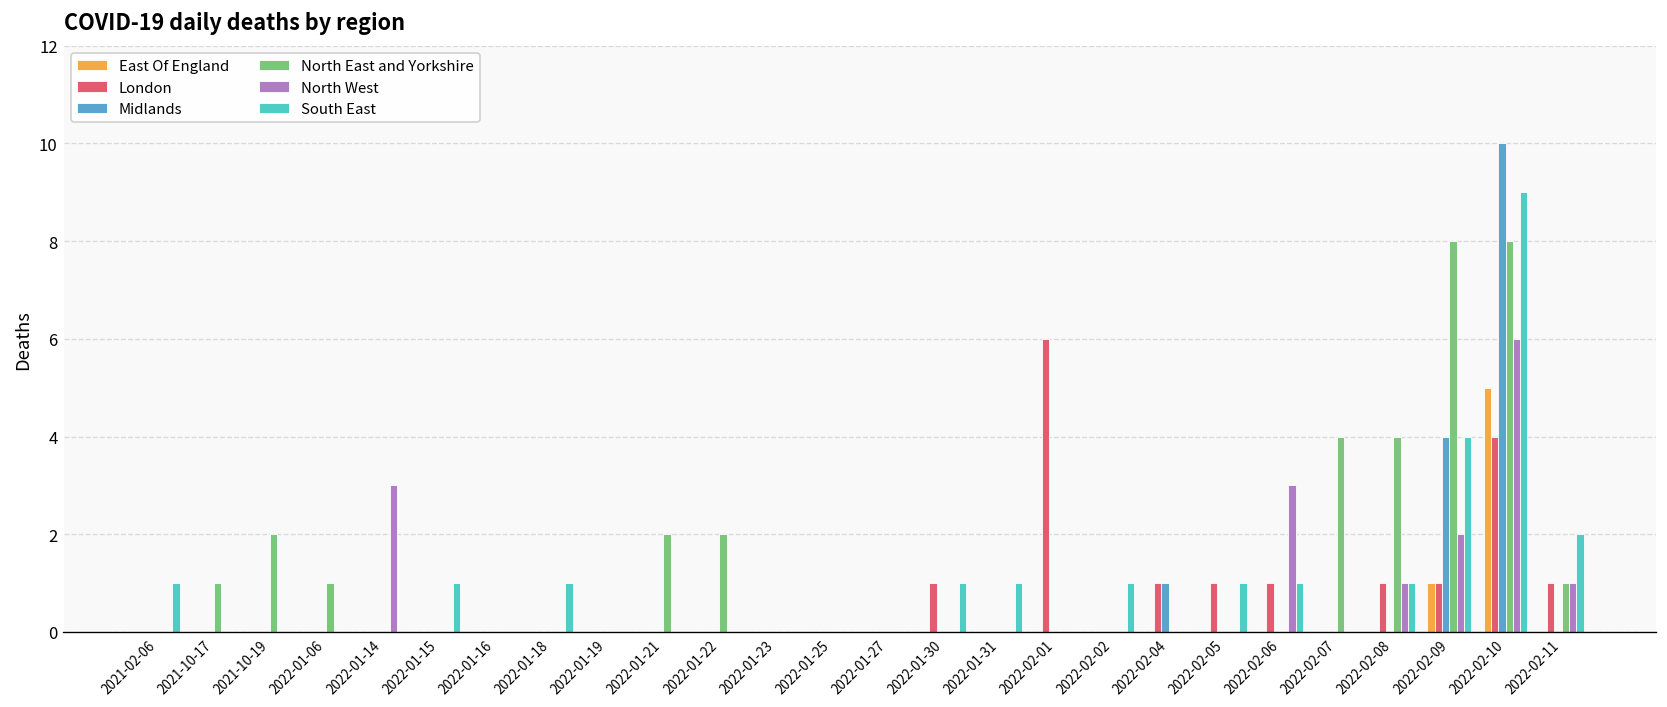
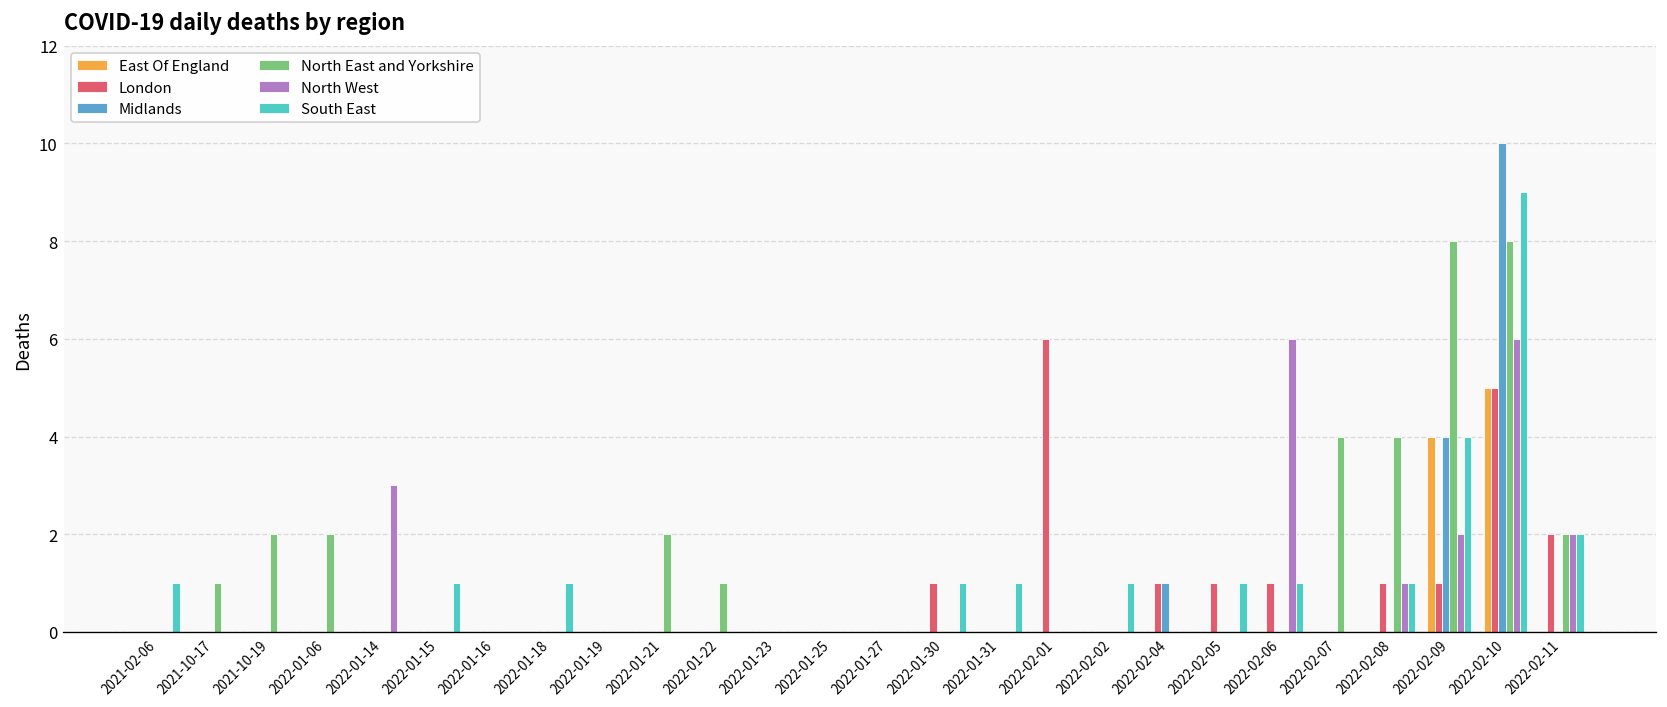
North East and Yorkshire, 2022-01-06: 1 -> 2
North East and Yorkshire, 2022-01-22: 2 -> 1
North West, 2022-02-06: 3 -> 6
East Of England, 2022-02-09: 1 -> 4
London, 2022-02-10: 4 -> 5
London, 2022-02-11: 1 -> 2
North East and Yorkshire, 2022-02-11: 1 -> 2
North West, 2022-02-11: 1 -> 2
